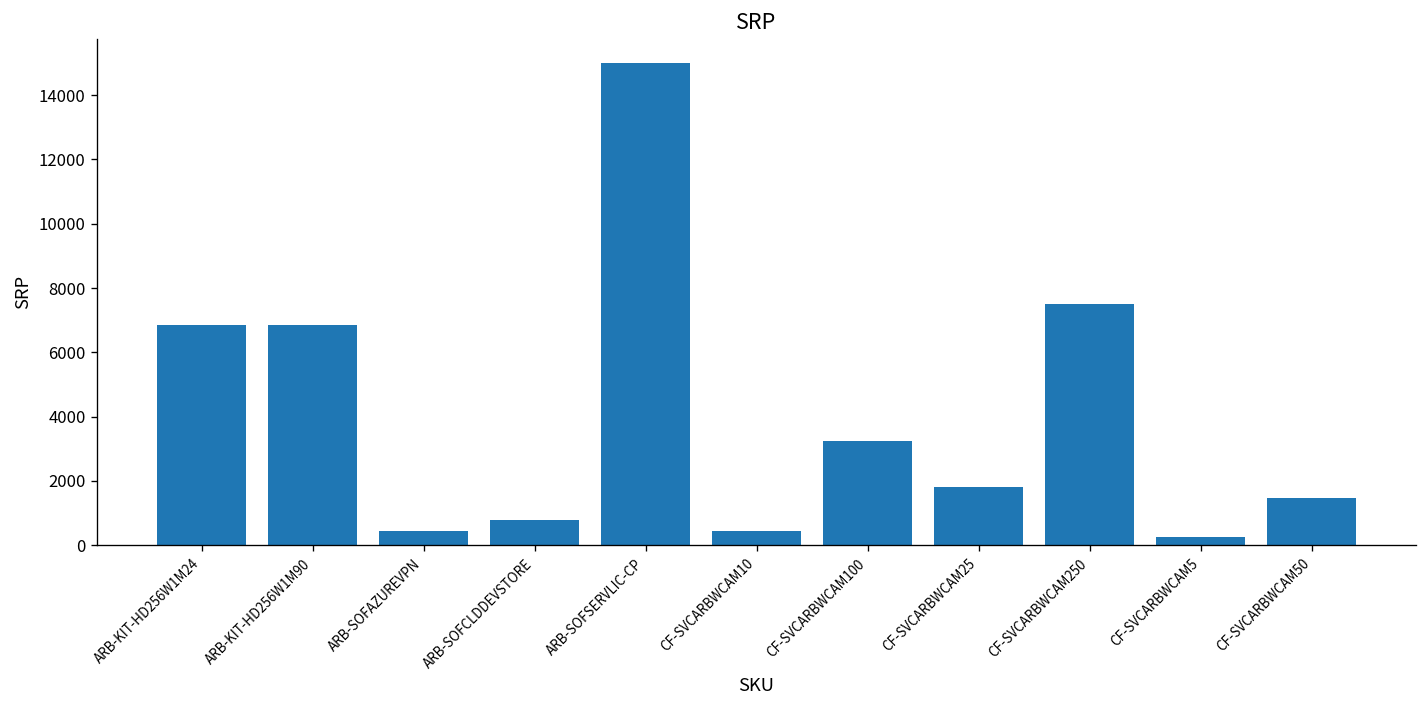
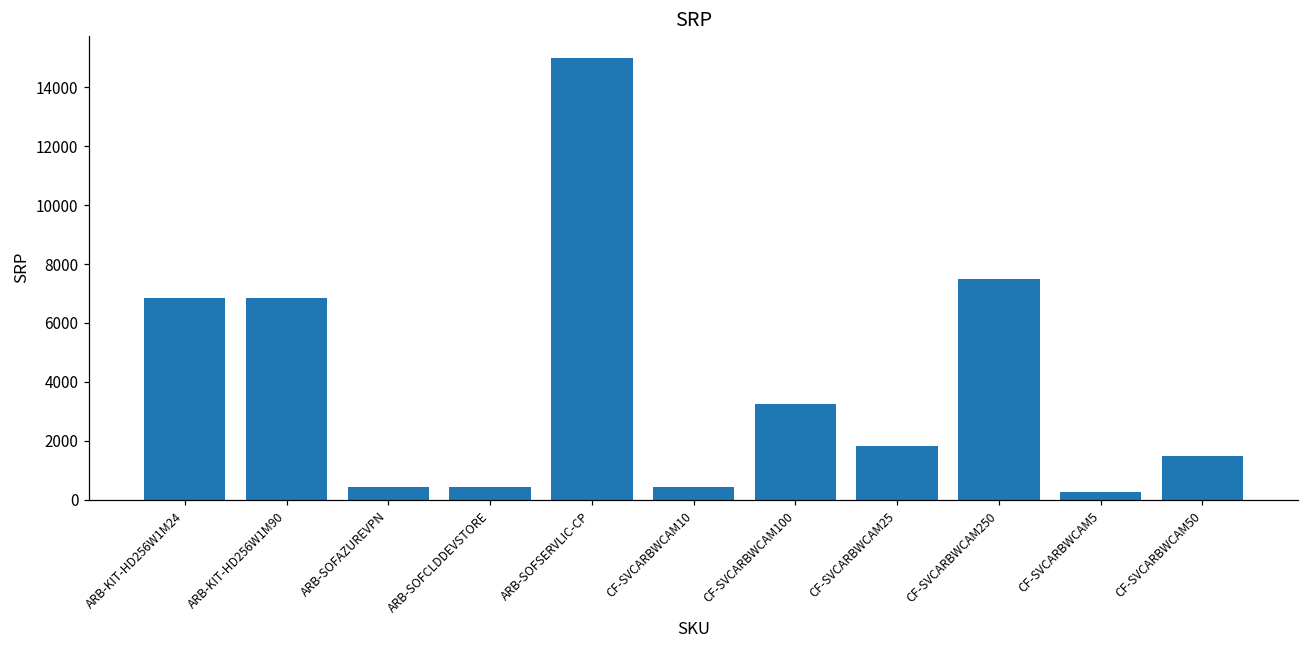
ARB-SOFCLDDEVSTORE: 800 -> 400
